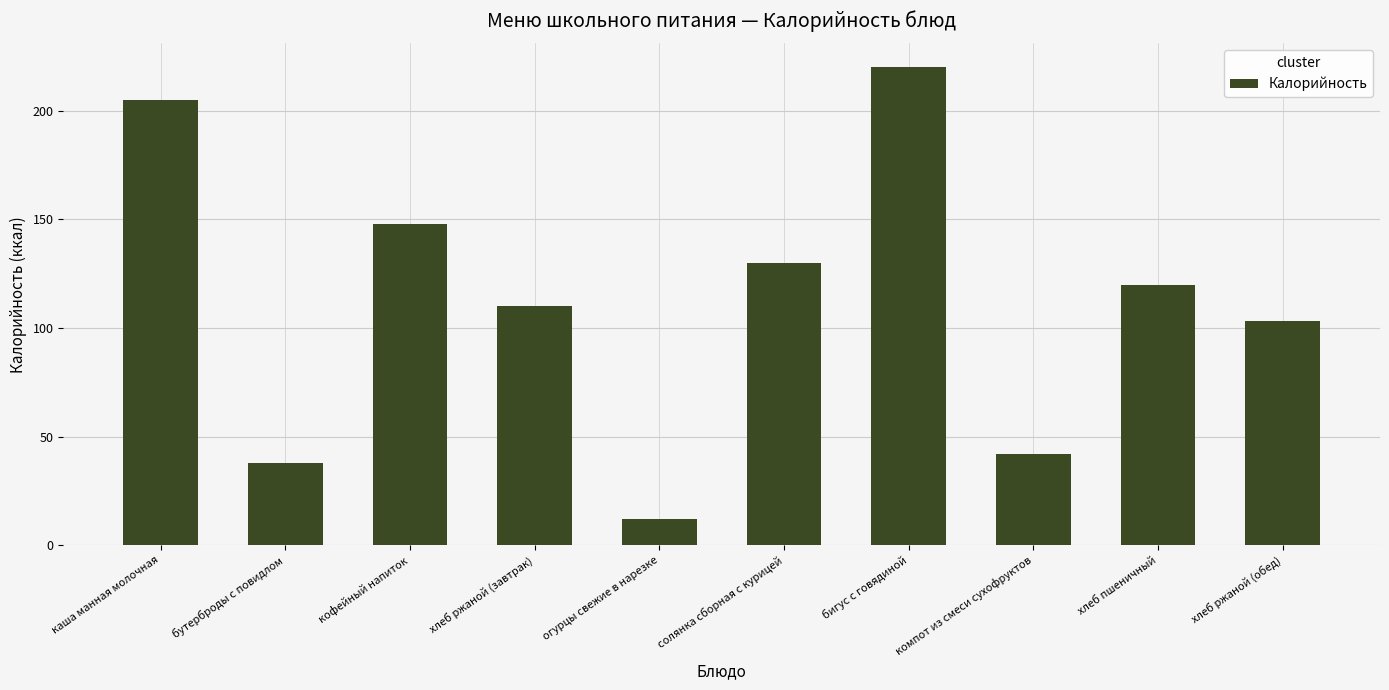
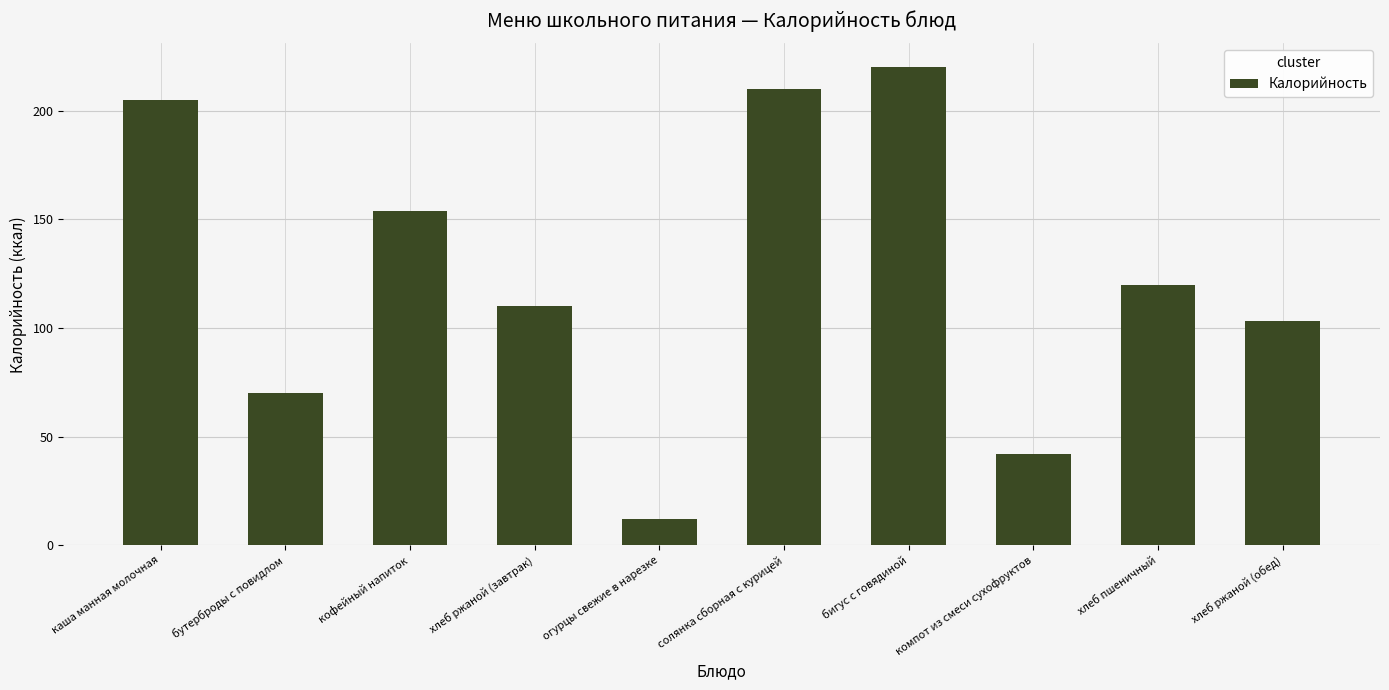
бутерброды с повидлом: 38 -> 70
кофейный напиток: 148 -> 154
солянка сборная с курицей: 130 -> 210
